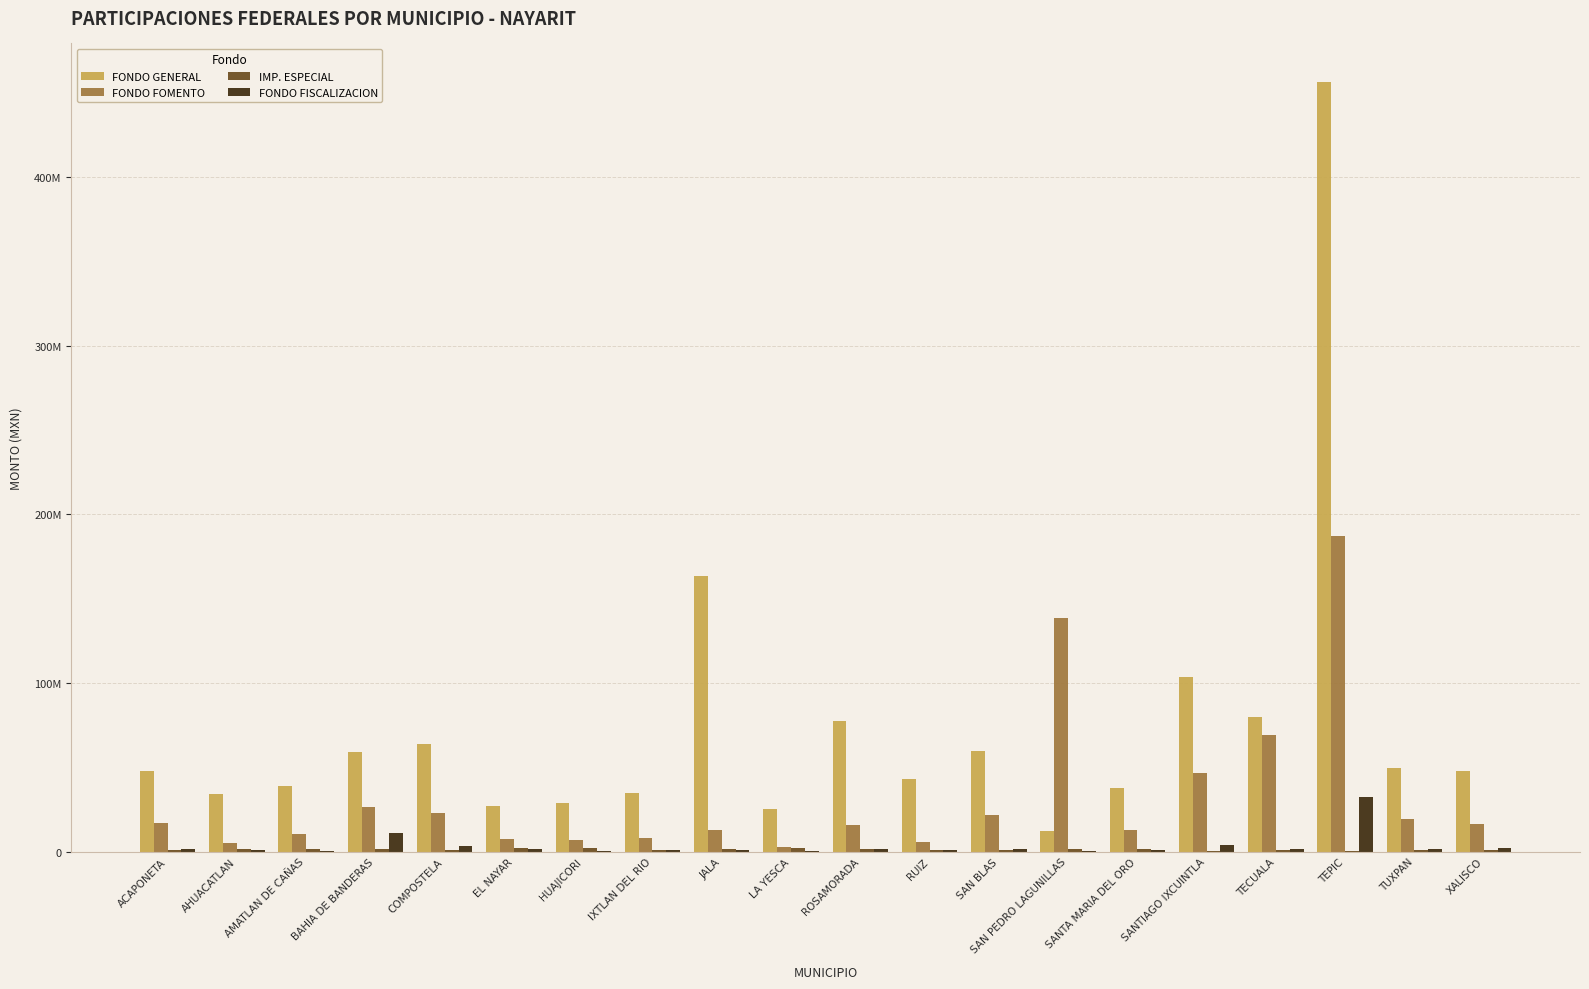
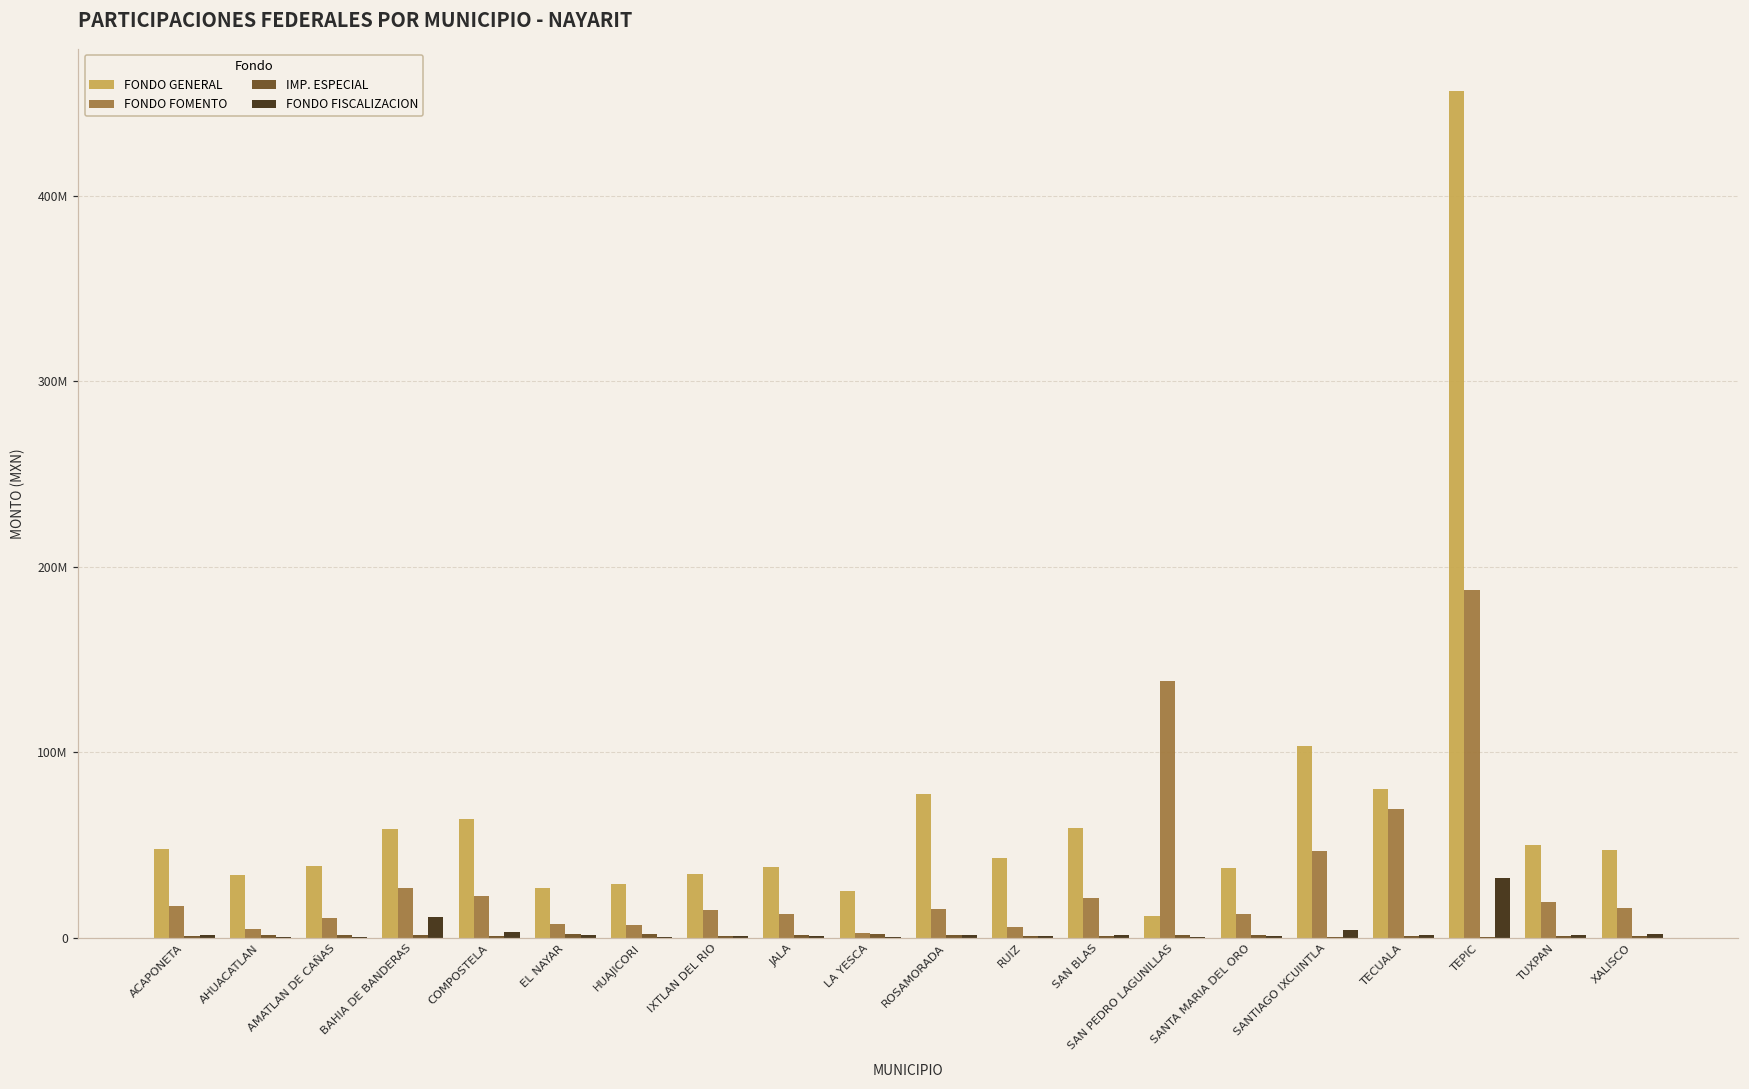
FONDO FOMENTO, IXTLAN DEL RIO: 8000000 -> 15000000
FONDO GENERAL, JALA: 163000000 -> 38000000
